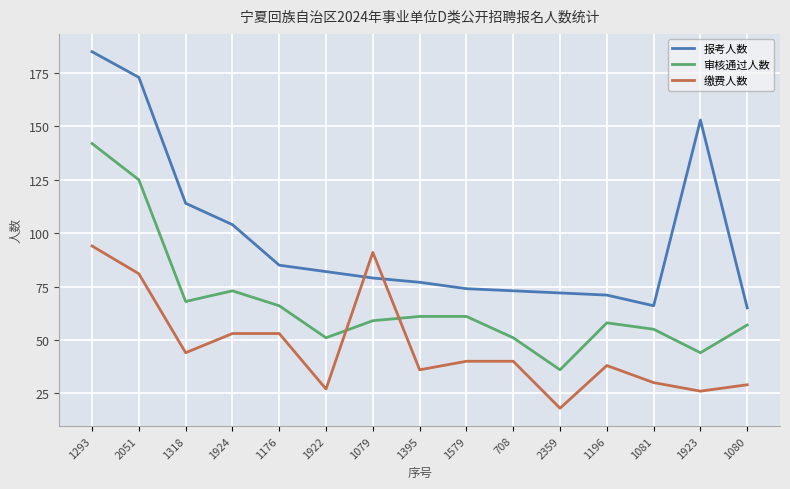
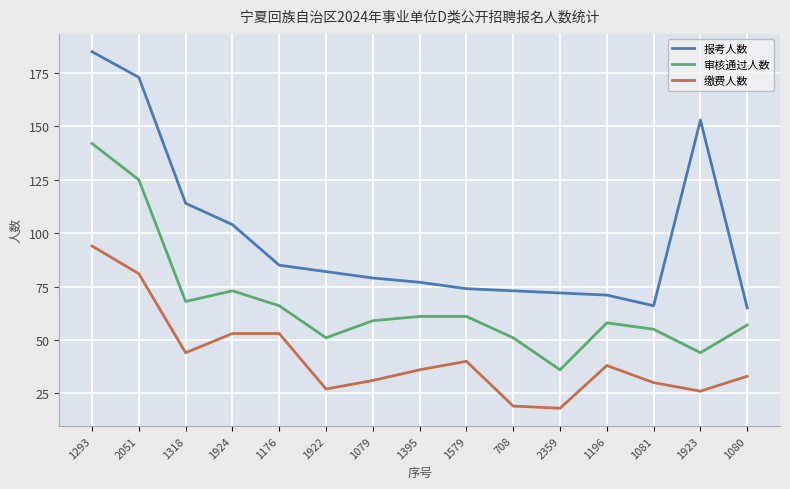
缴费人数, 1079: 91 -> 31
缴费人数, 708: 40 -> 19
缴费人数, 1080: 29 -> 33
